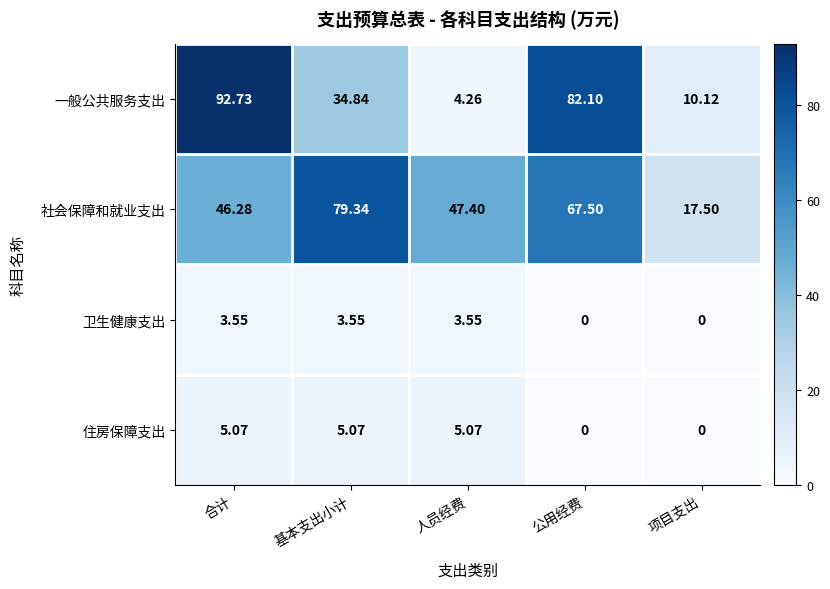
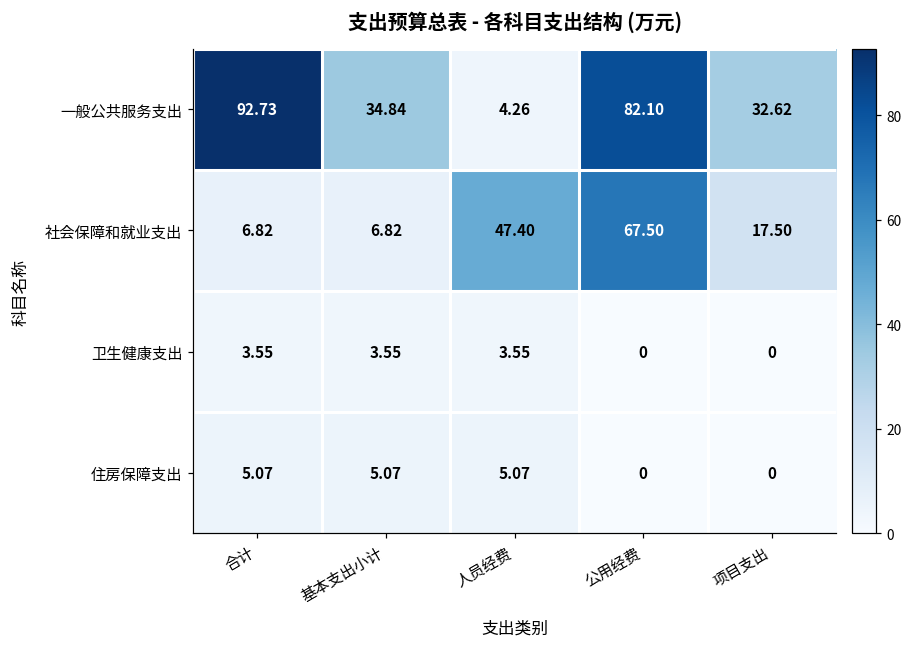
一般公共服务支出, 项目支出: 10.12 -> 32.62
社会保障和就业支出, 合计: 46.28 -> 6.82
社会保障和就业支出, 基本支出小计: 79.34 -> 6.82
